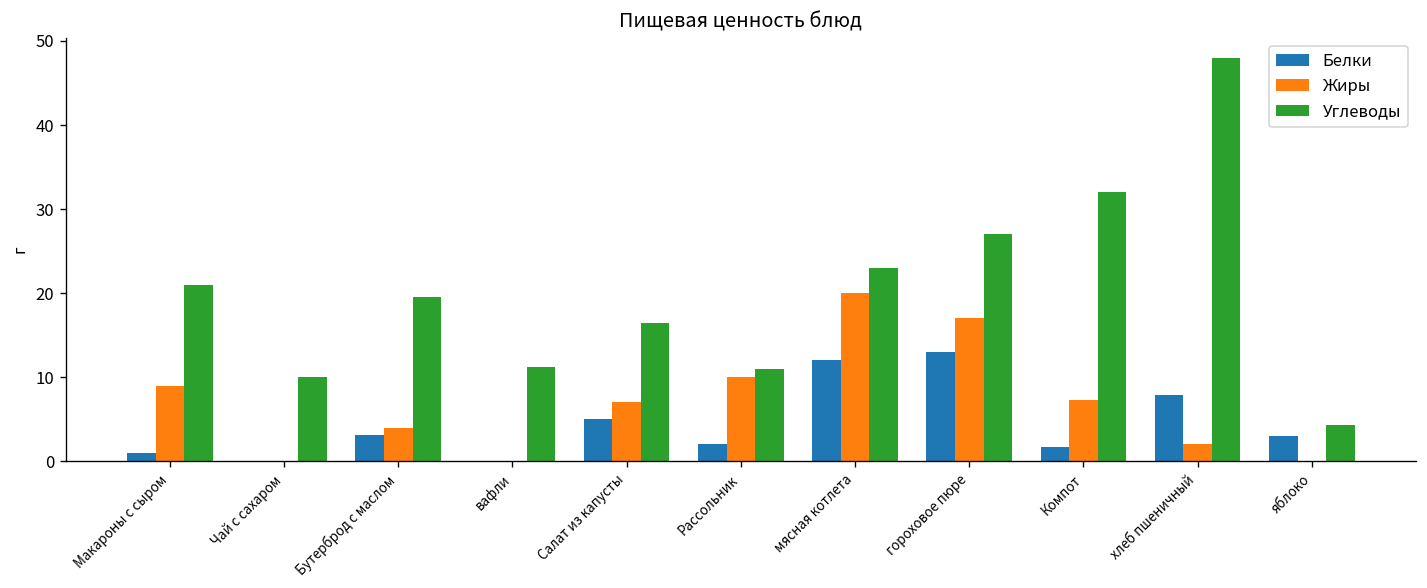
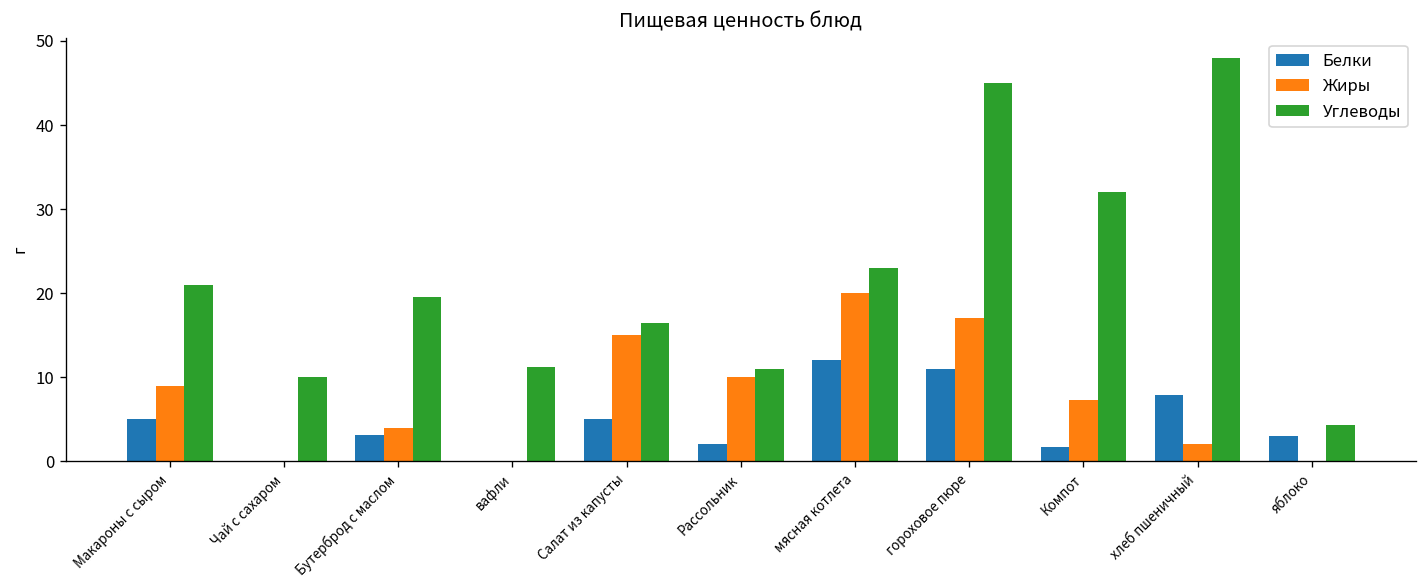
Белки, Макароны с сыром: 1 -> 5
Жиры, Салат из капусты: 7 -> 15
Белки, гороховое пюре: 13 -> 11
Углеводы, гороховое пюре: 27 -> 45
